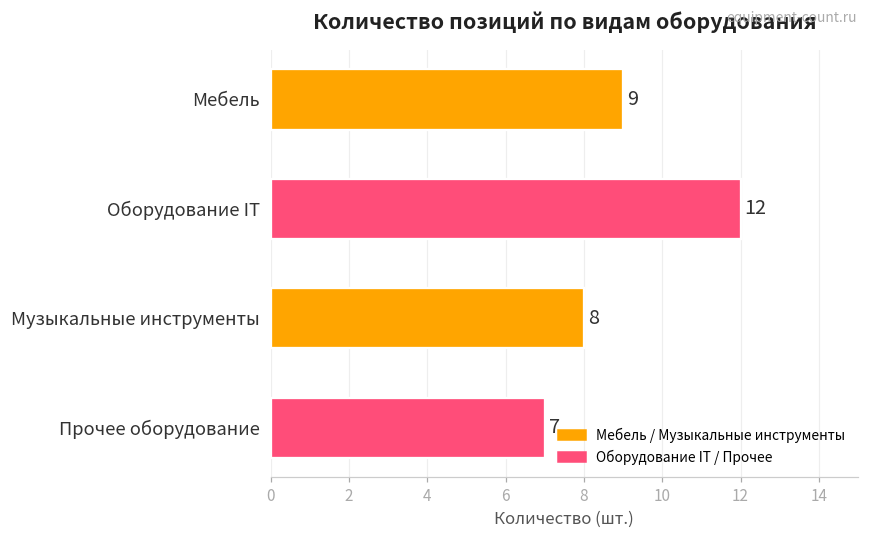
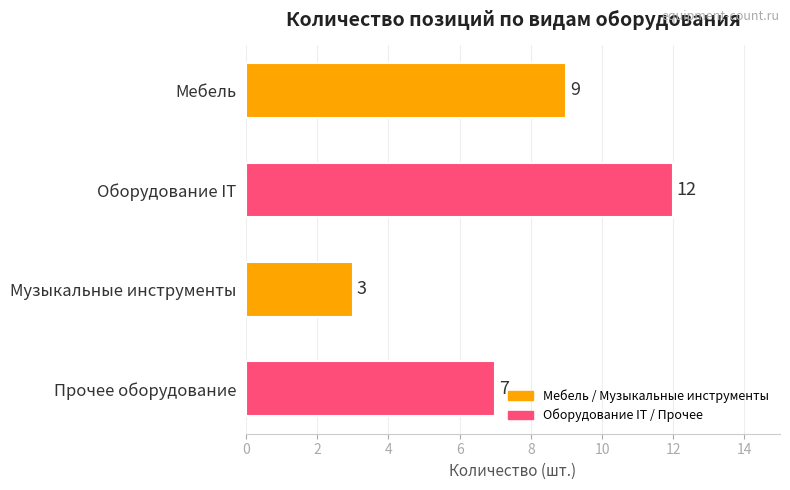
Музыкальные инструменты: 8 -> 3
